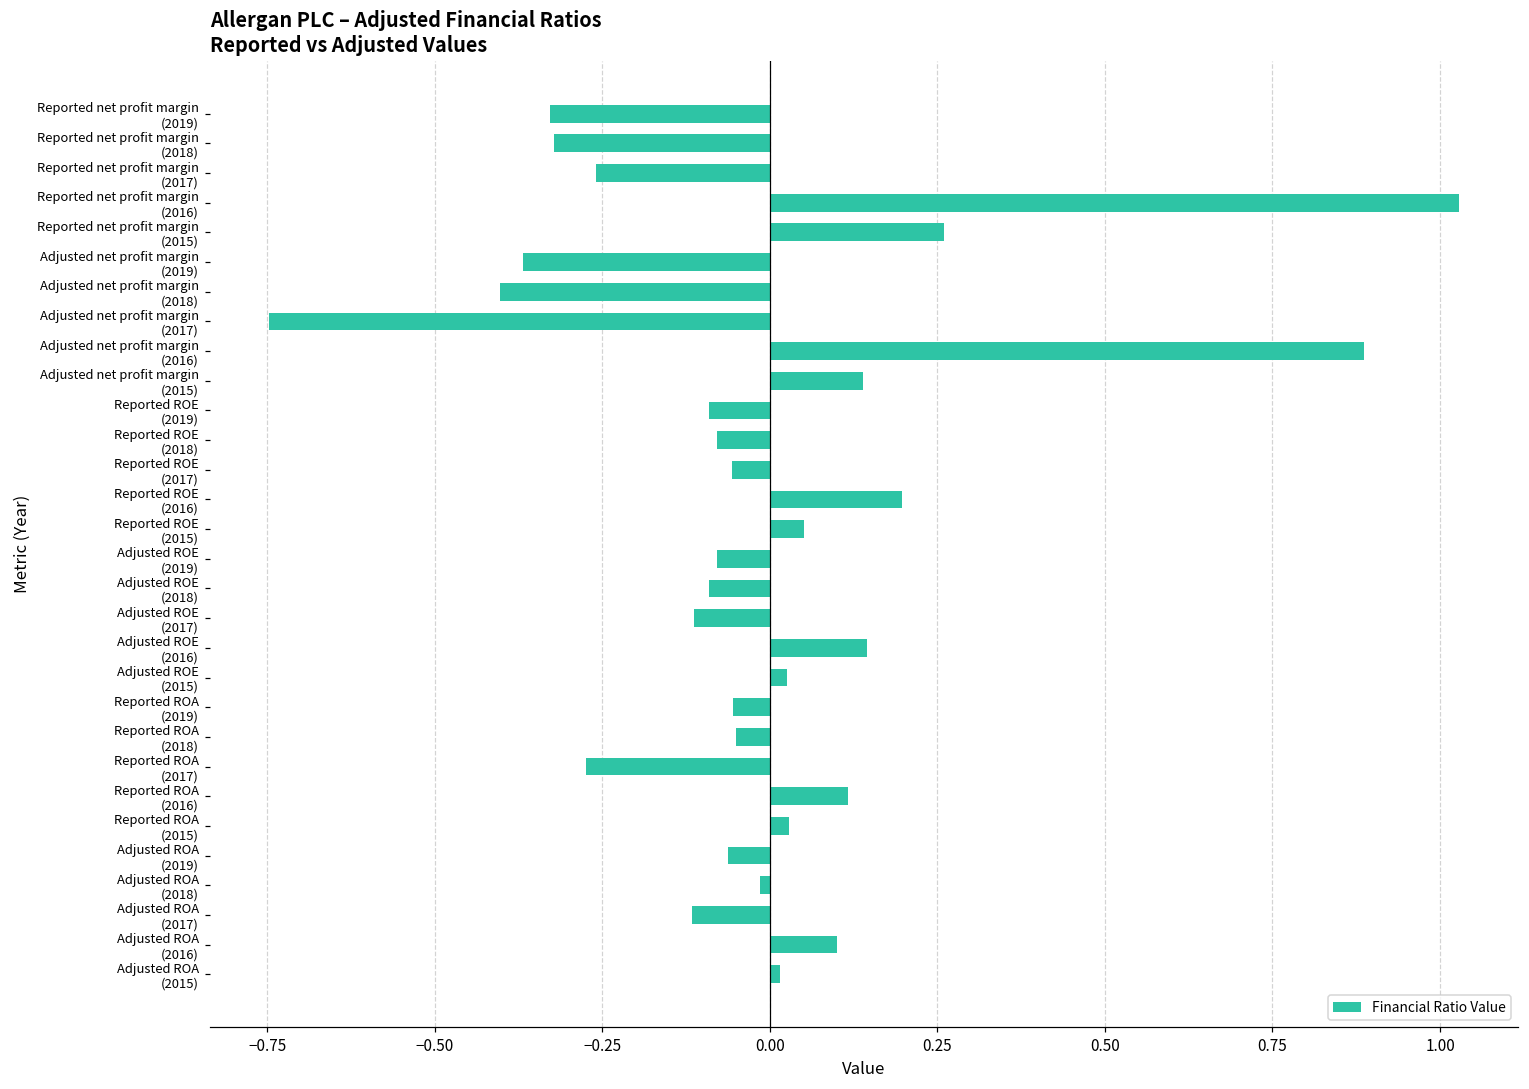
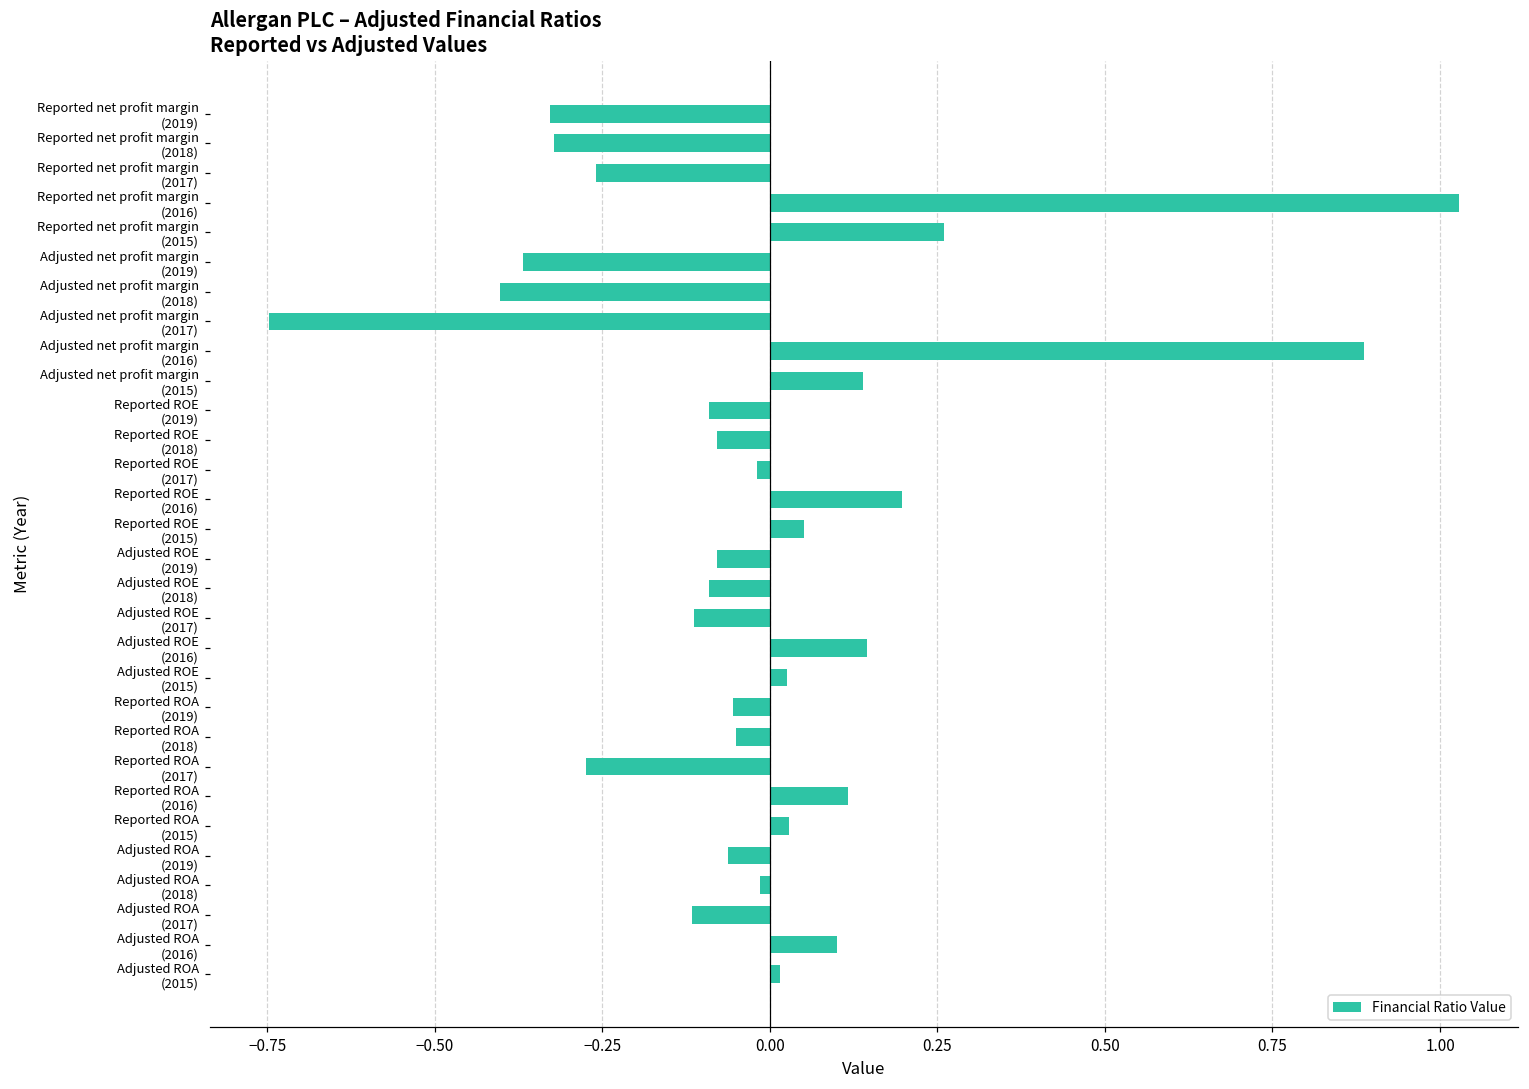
Reported ROE (2017): -0.06 -> -0.02
